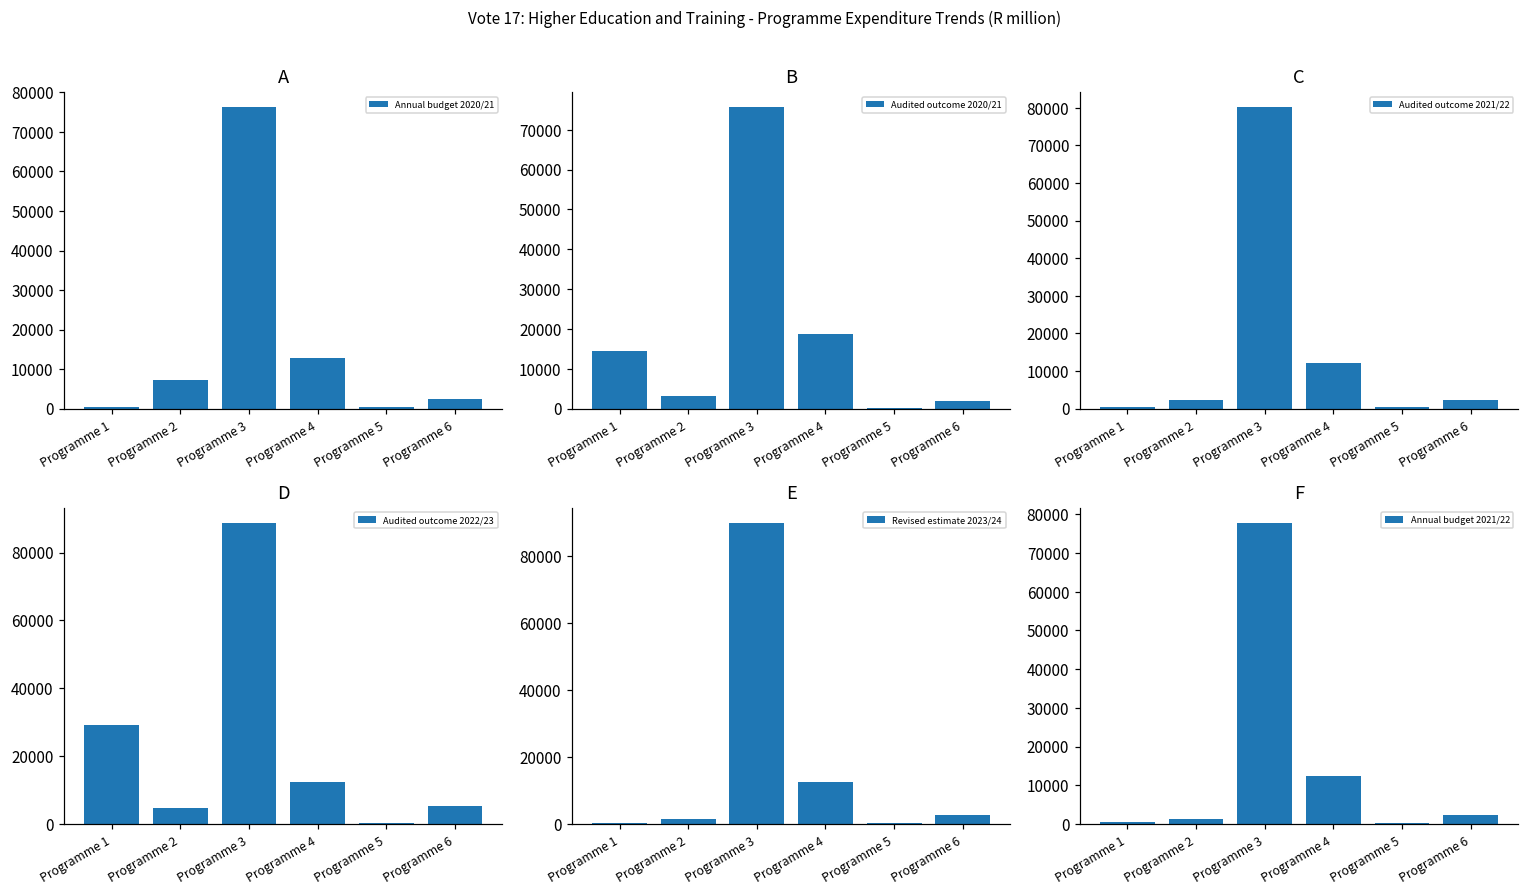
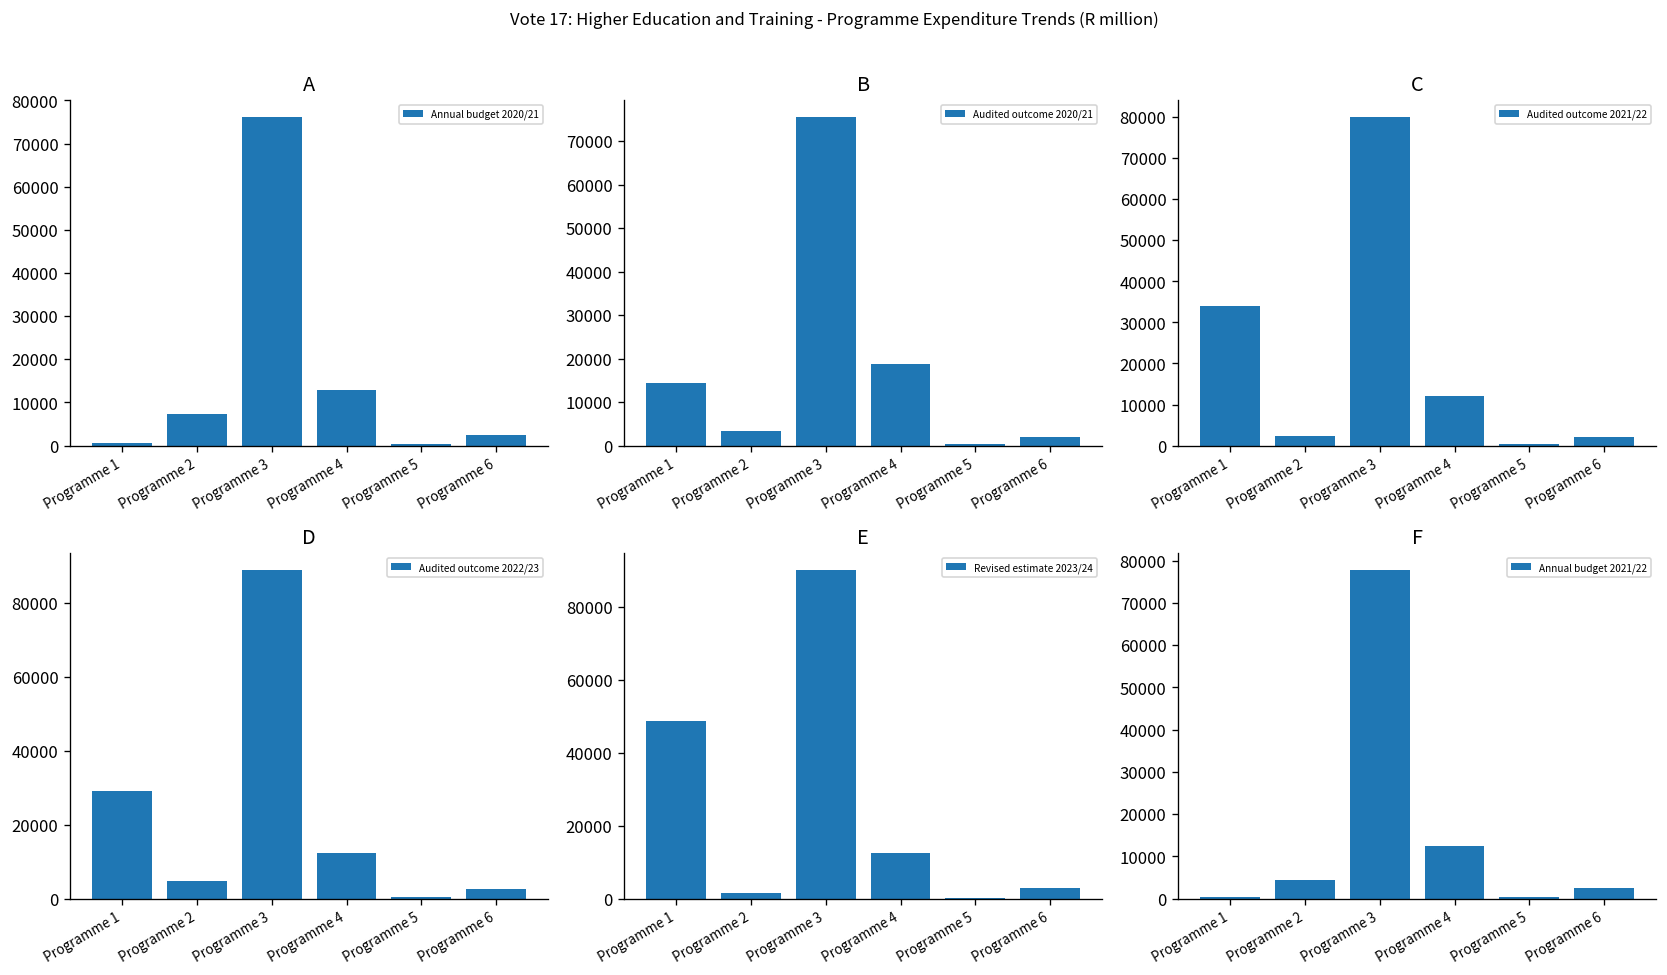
C, Programme 1: 0 -> 34000
D, Programme 6: 5000 -> 3000
E, Programme 1: 0 -> 49000
F, Programme 2: 1000 -> 4000
